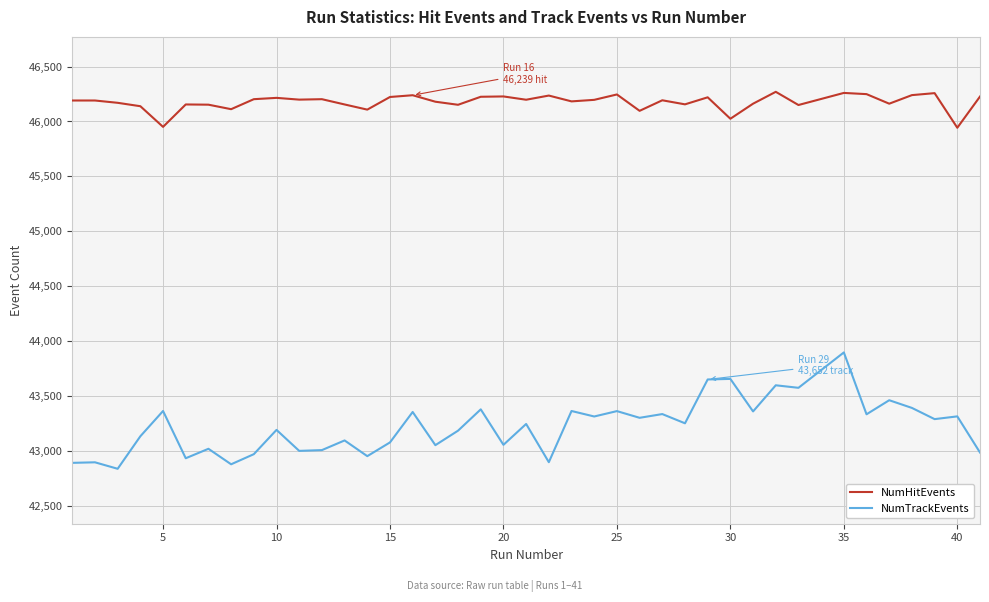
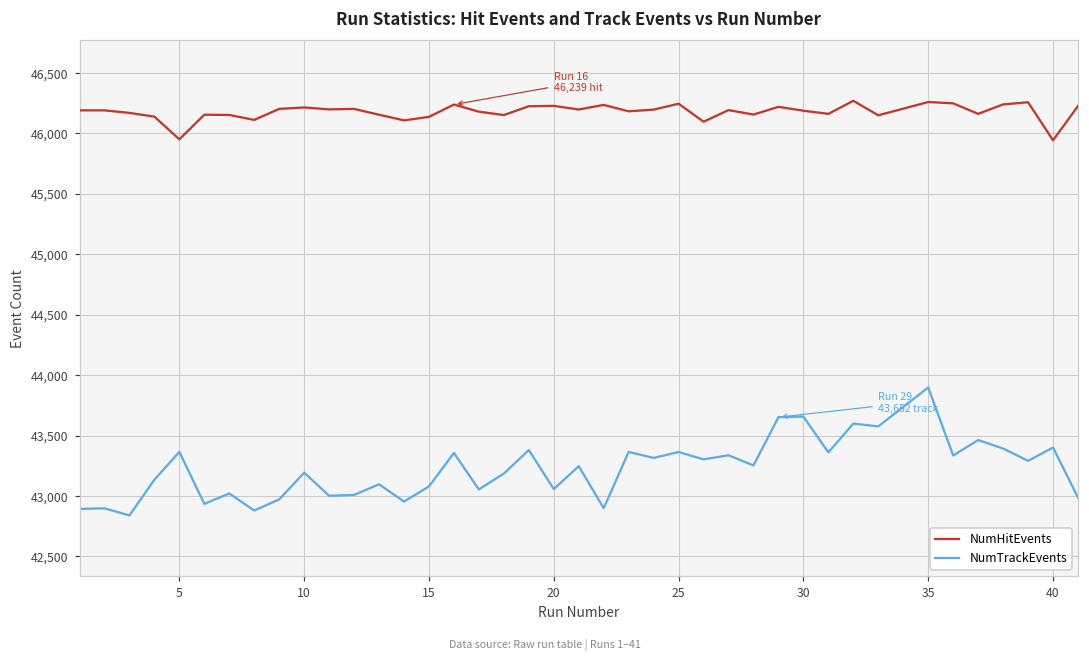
NumHitEvents, 15: 46,220 -> 46,140
NumHitEvents, 30: 46,030 -> 46,190
NumTrackEvents, 40: 43,320 -> 43,400
